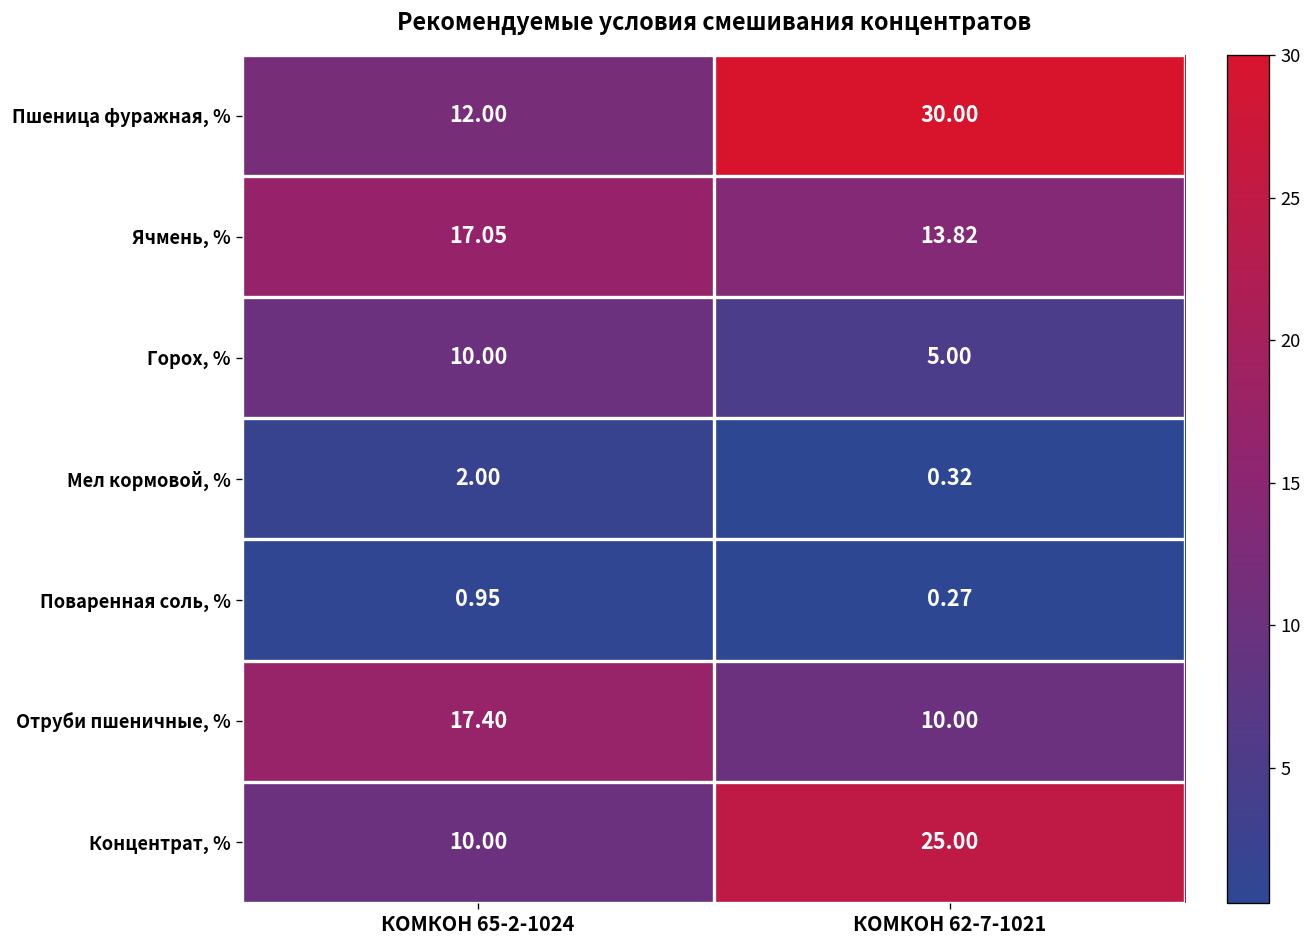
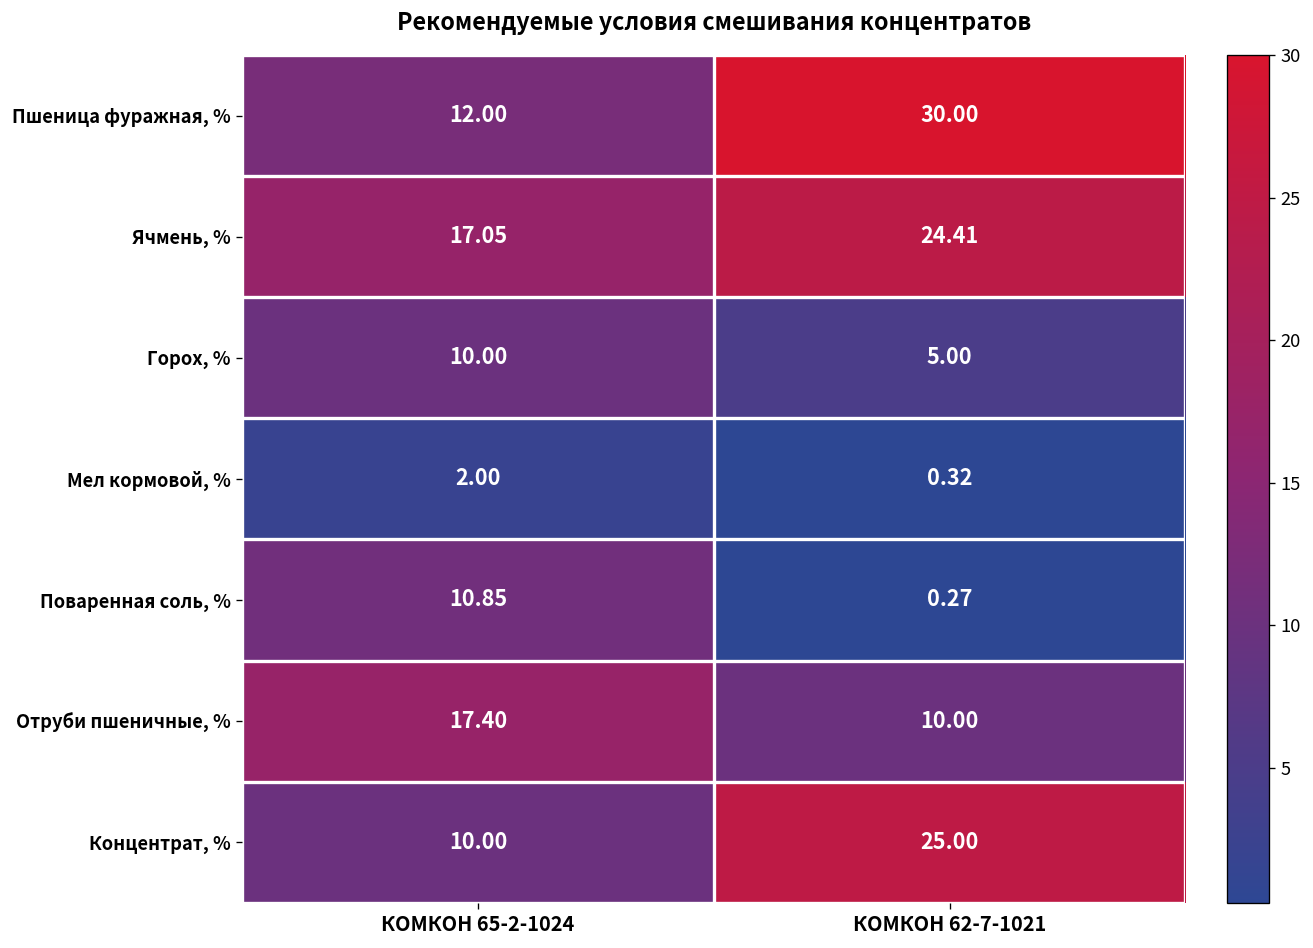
Ячмень, %, КОМКОН 62-7-1021: 13.82 -> 24.41
Поваренная соль, %, КОМКОН 65-2-1024: 0.95 -> 10.85
